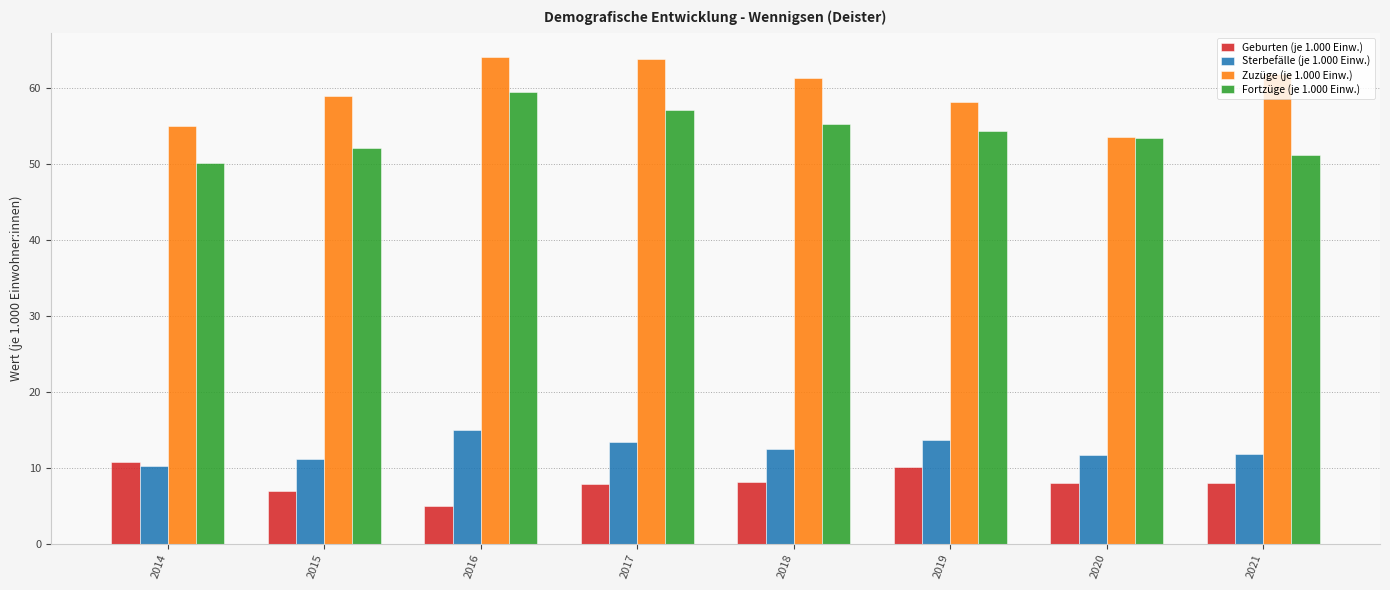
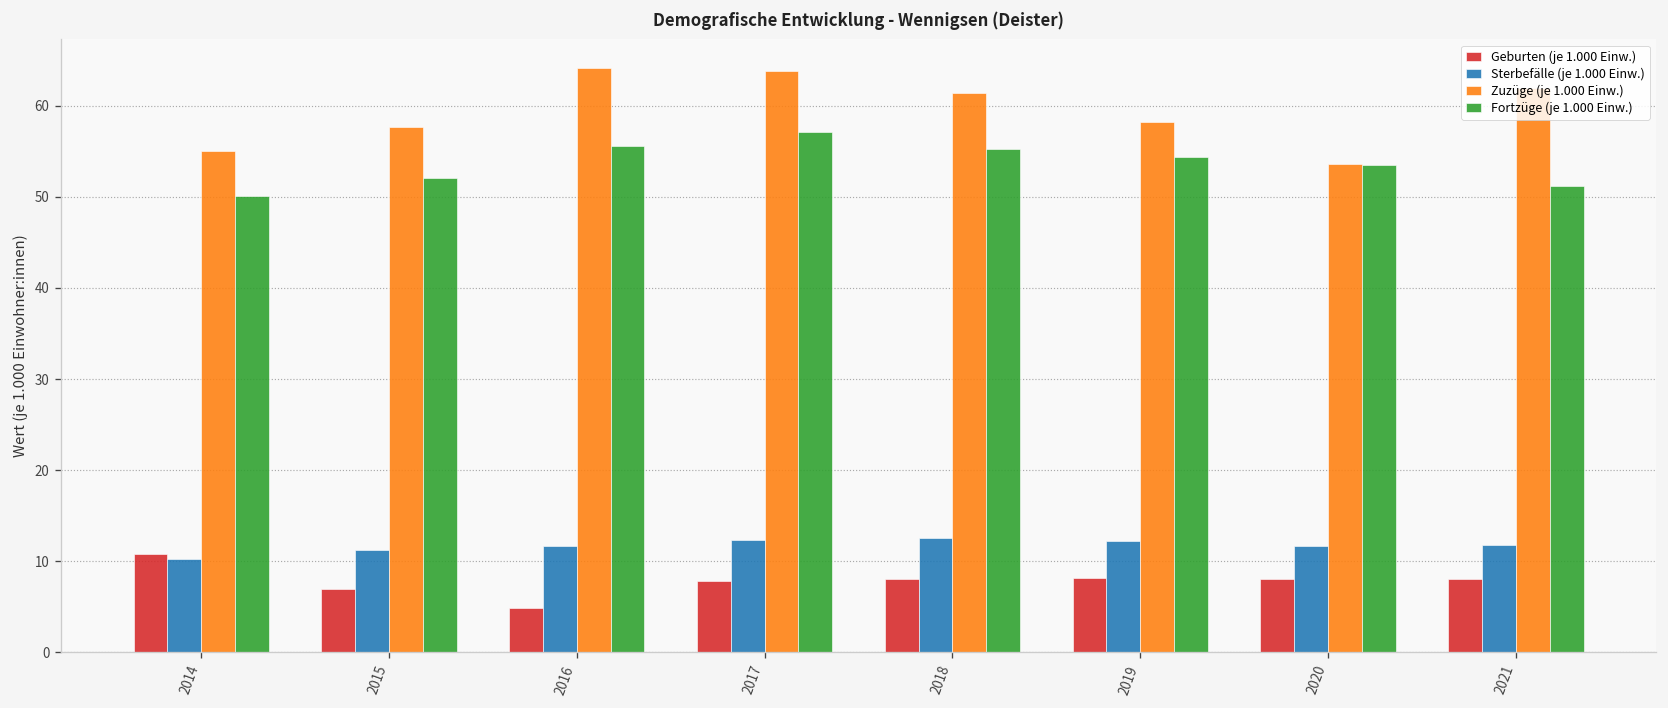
Zuzüge (je 1.000 Einw.), 2015: 59 -> 58
Sterbefälle (je 1.000 Einw.), 2016: 15 -> 12
Fortzüge (je 1.000 Einw.), 2016: 60 -> 56
Sterbefälle (je 1.000 Einw.), 2017: 13 -> 12
Geburten (je 1.000 Einw.), 2019: 10 -> 8
Sterbefälle (je 1.000 Einw.), 2019: 14 -> 12
